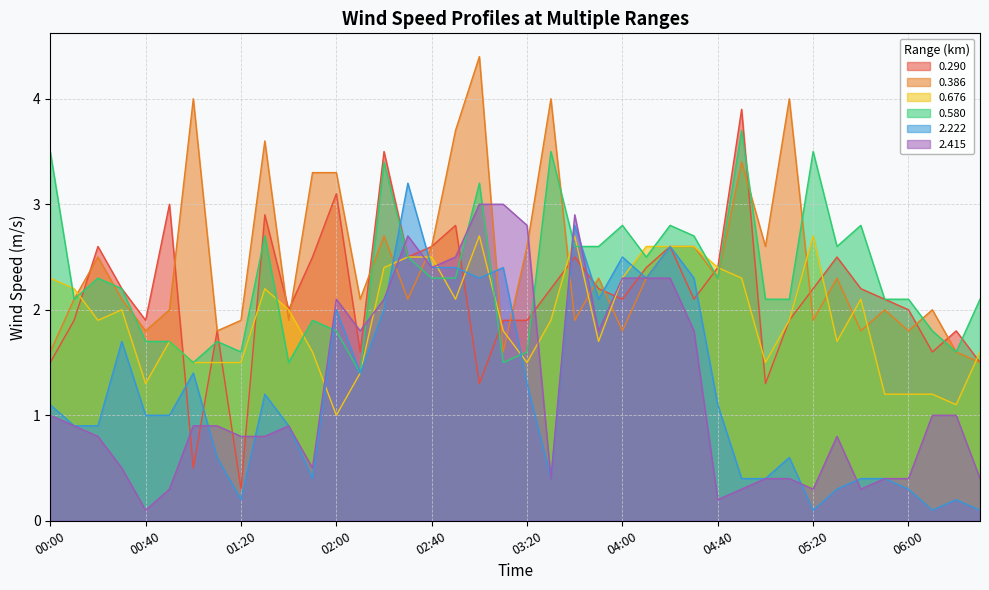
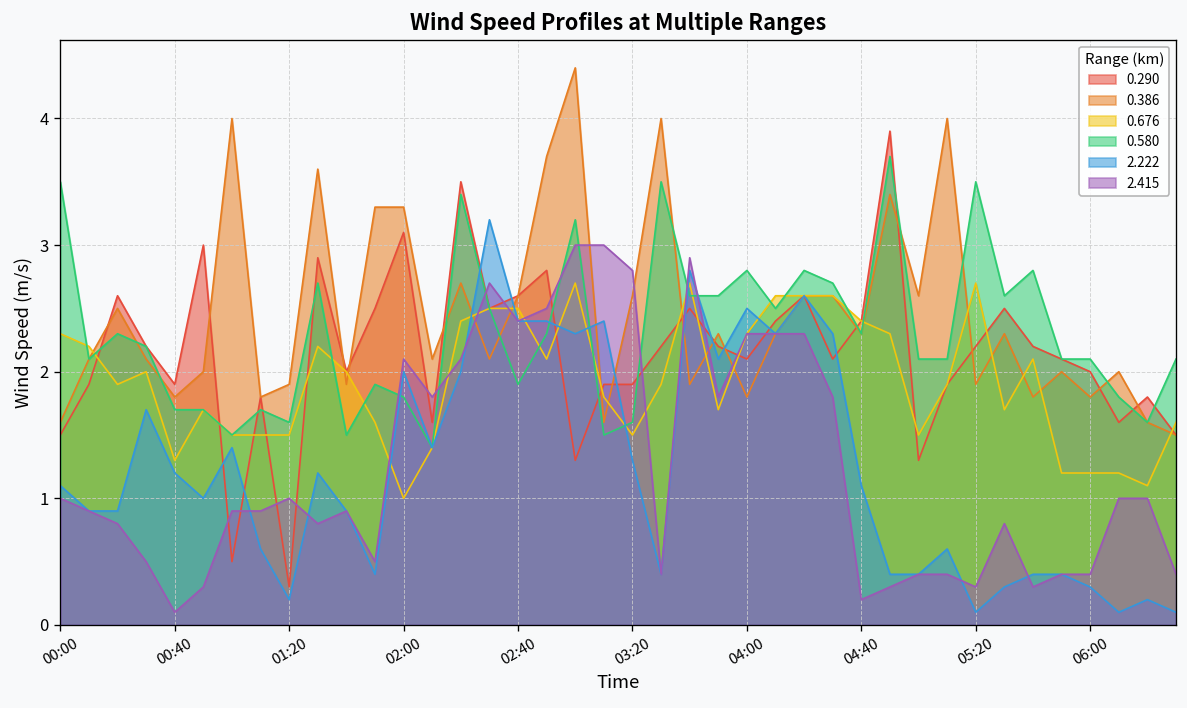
2.222, 00:40: 1.0 -> 1.2
2.415, 01:20: 0.8 -> 1.0
0.580, 02:40: 2.3 -> 1.9
